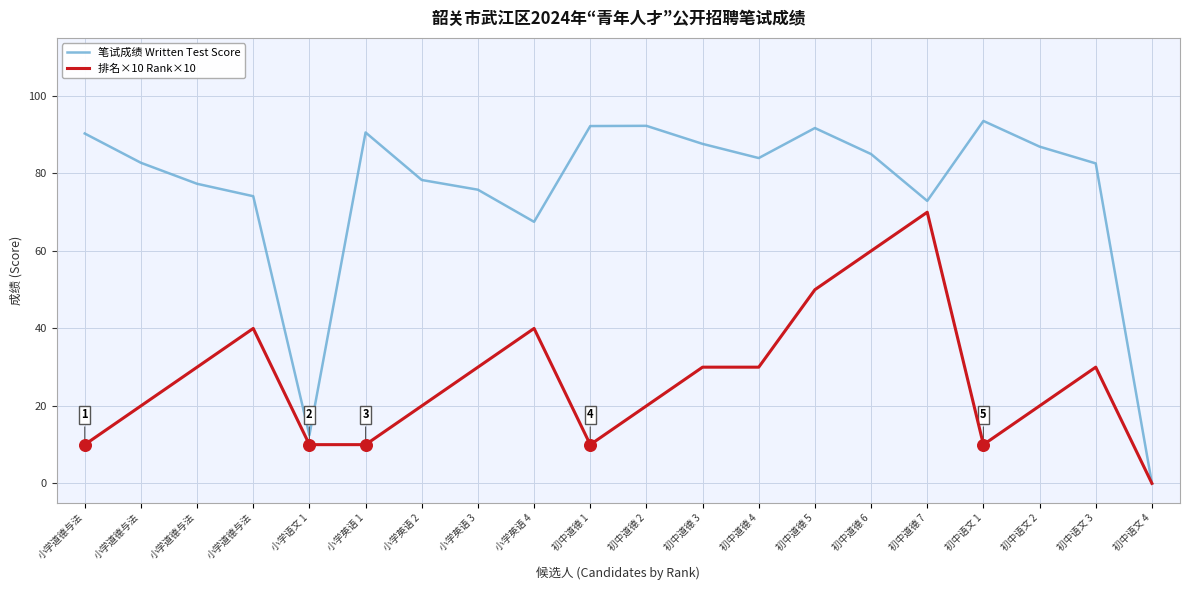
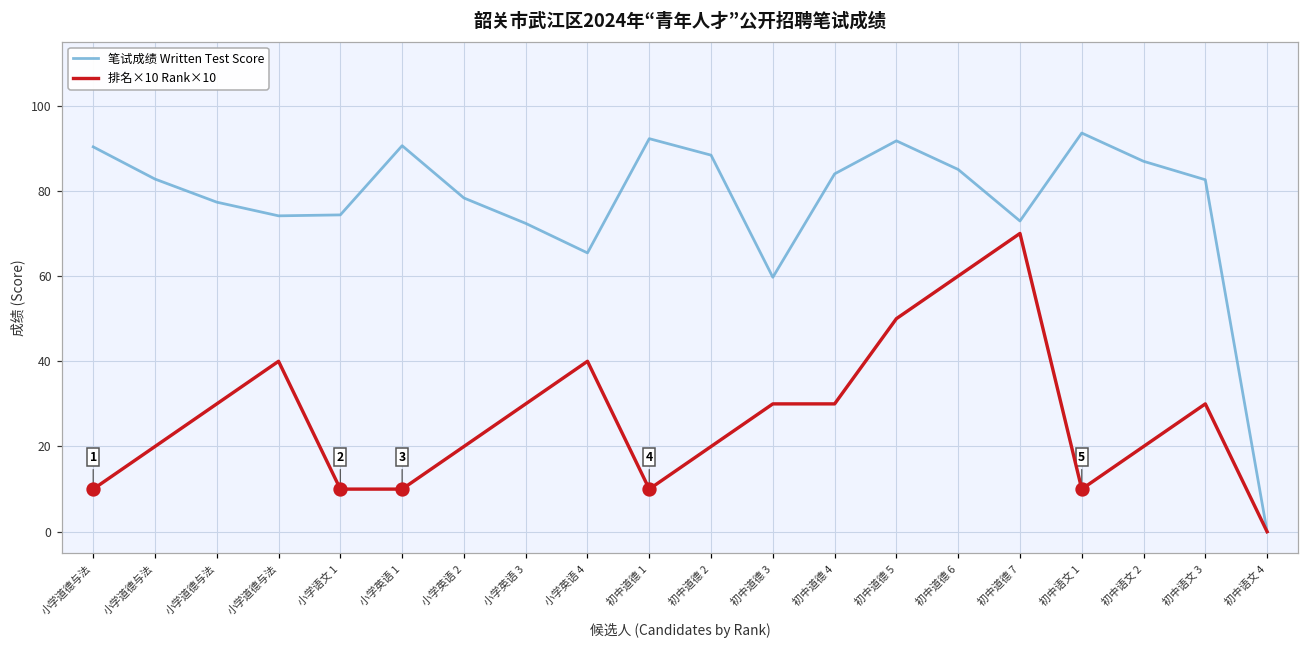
笔试成绩 Written Test Score, 小学语文 1: 12 -> 74
笔试成绩 Written Test Score, 小学英语 3: 76 -> 72
笔试成绩 Written Test Score, 小学英语 4: 68 -> 65
笔试成绩 Written Test Score, 初中道德 2: 92 -> 88
笔试成绩 Written Test Score, 初中道德 3: 88 -> 60
